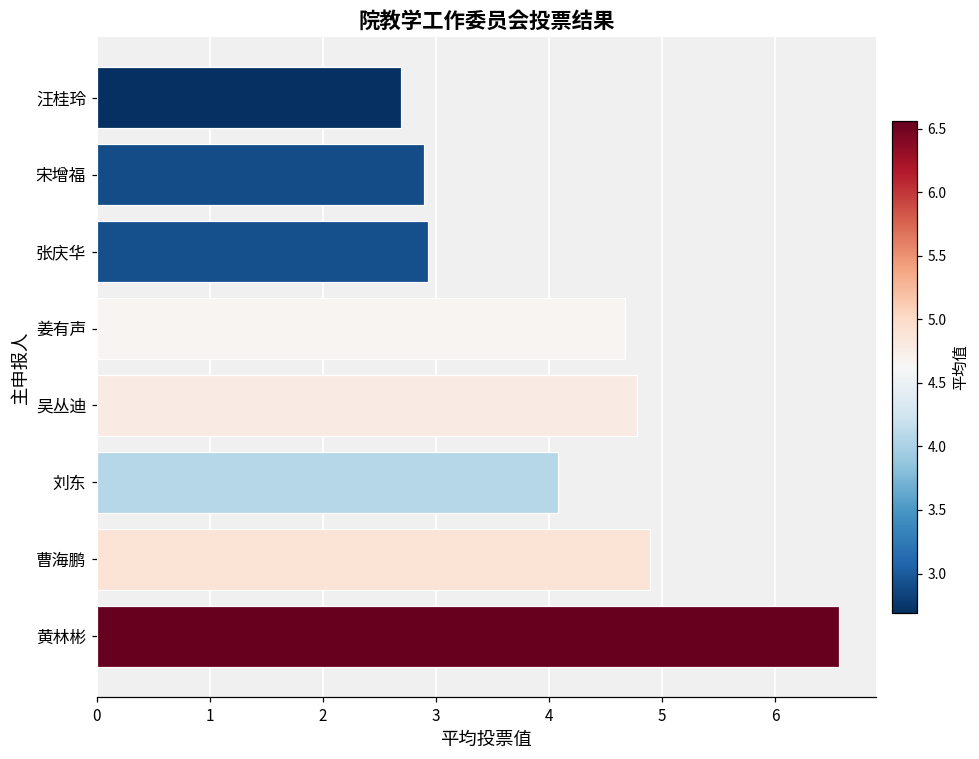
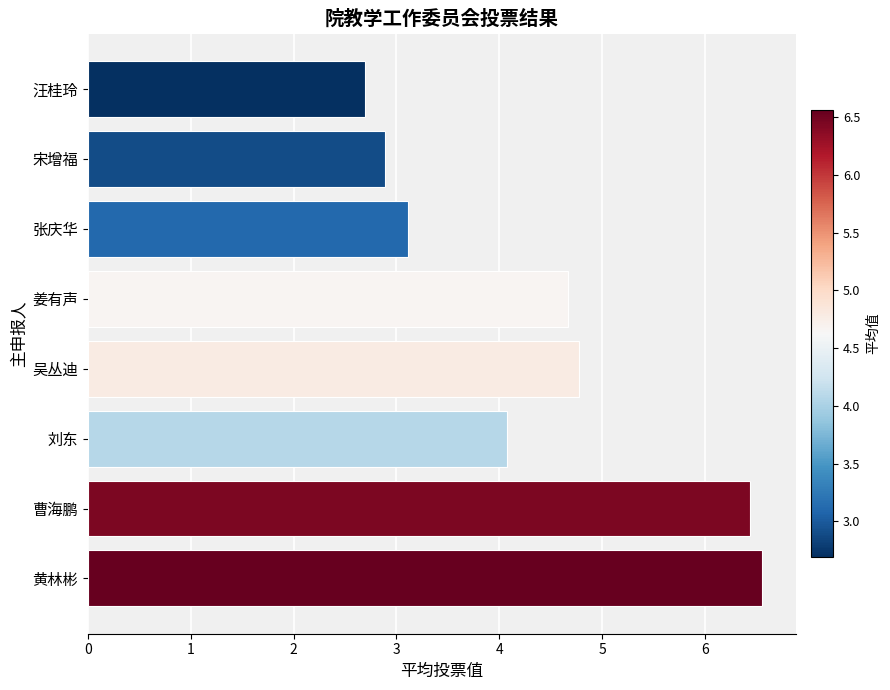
张庆华: 2.93 -> 3.11
曹海鹏: 4.89 -> 6.44
